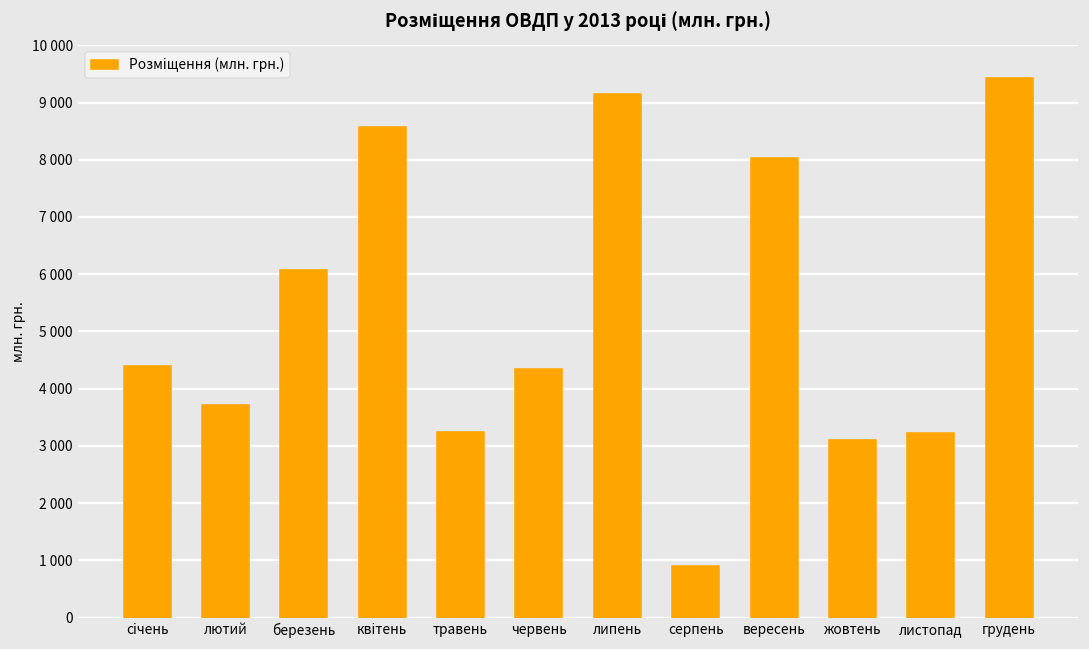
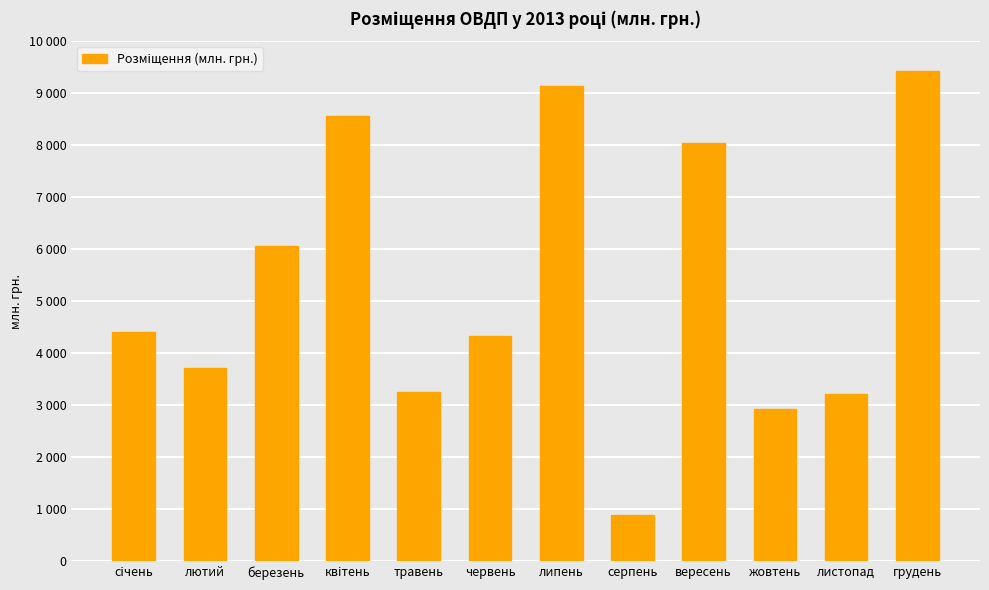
жовтень: 3100 -> 2900
